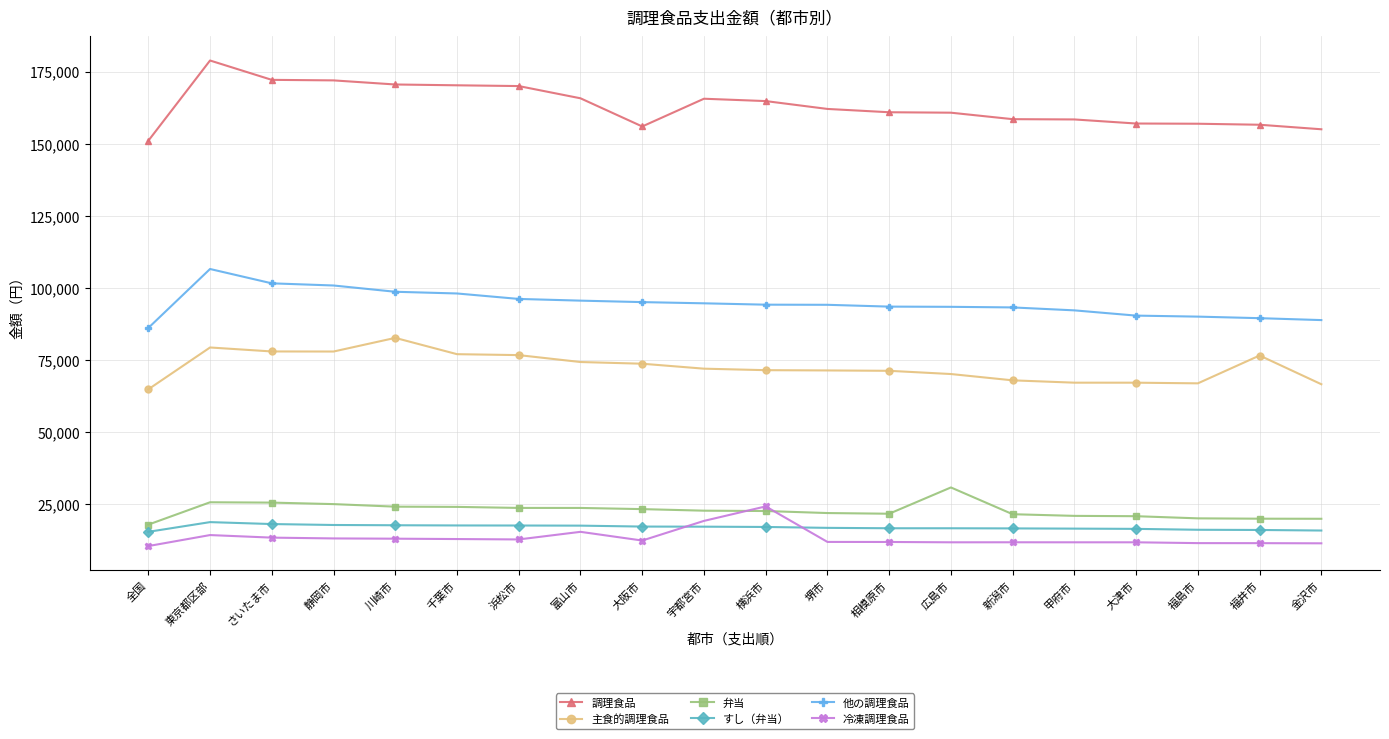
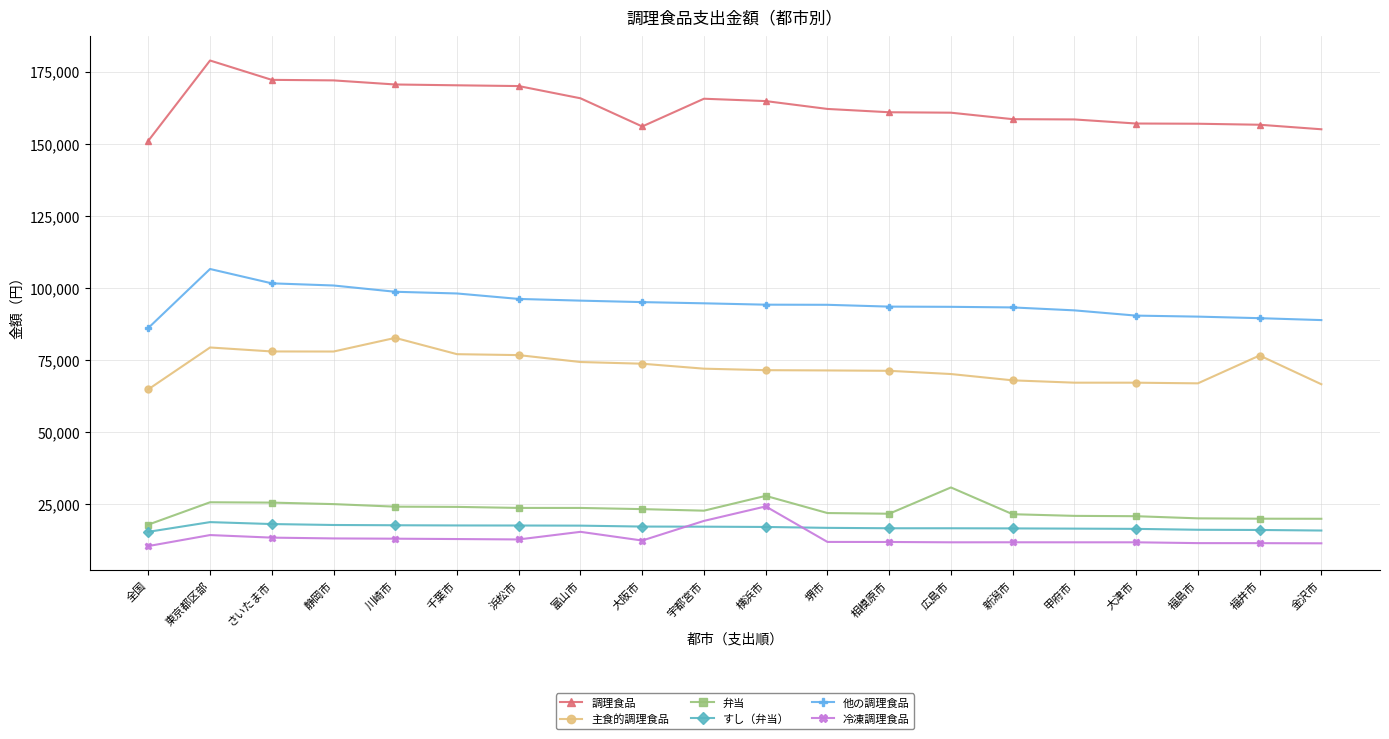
弁当, 横浜市: 23,000 -> 28,000
